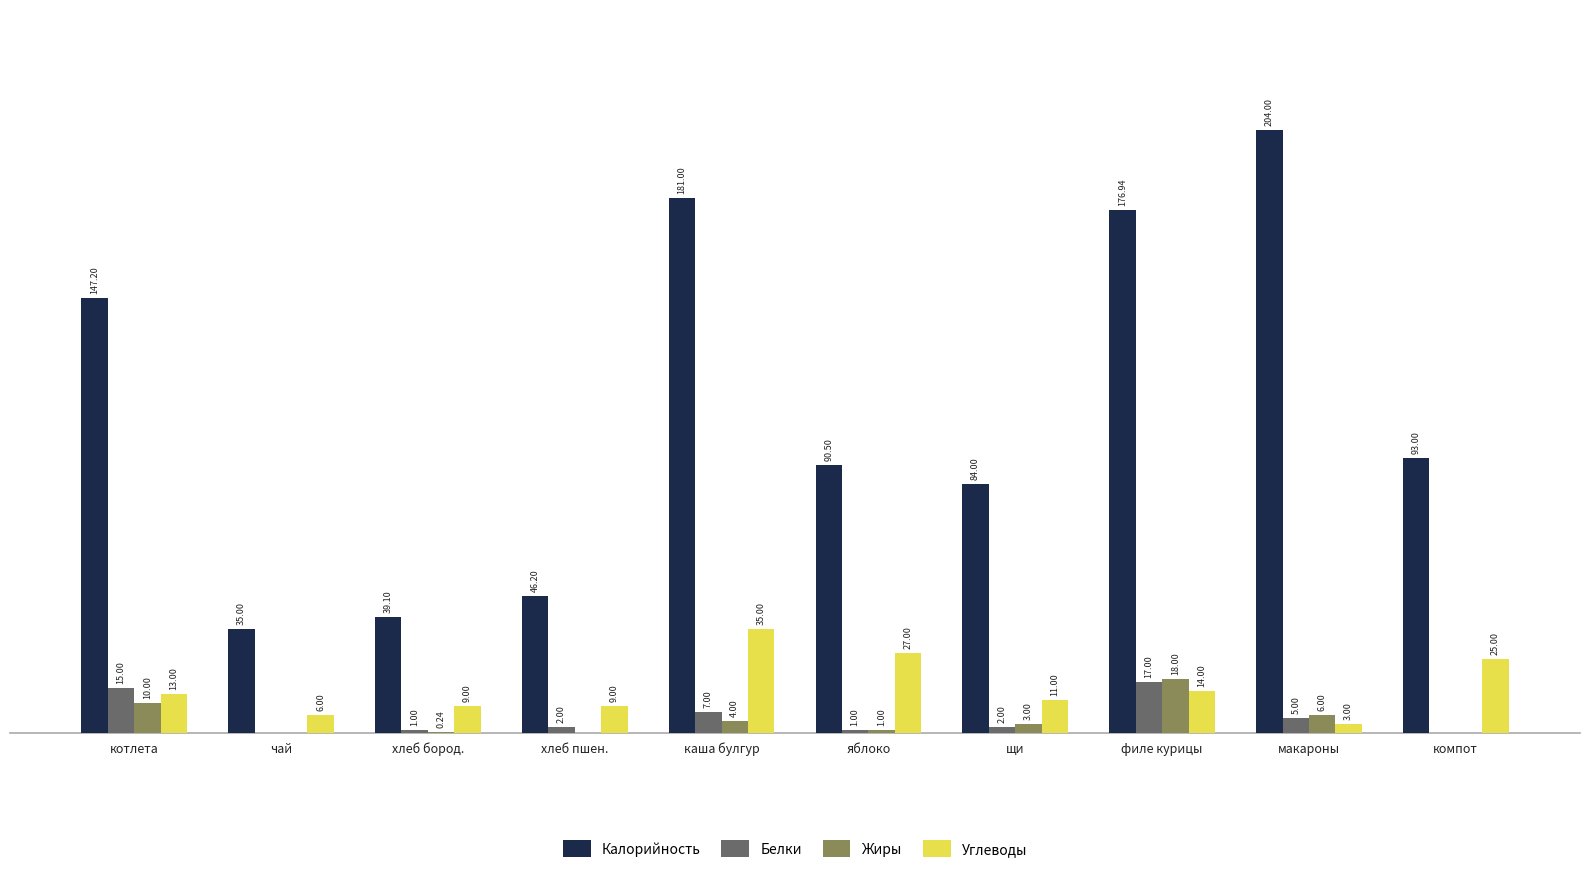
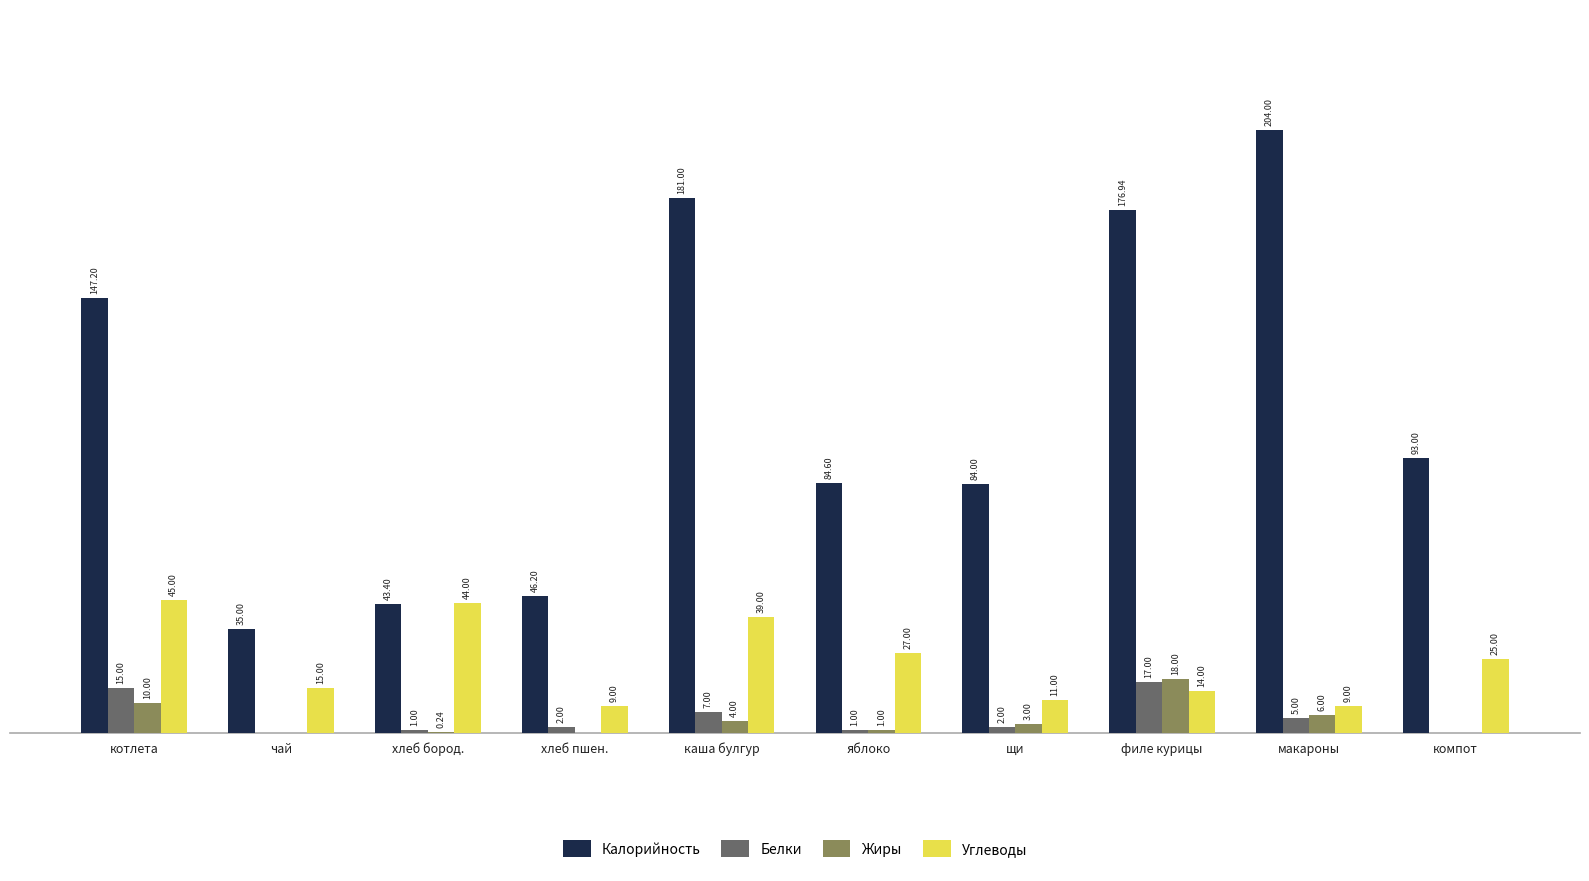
Углеводы, котлета: 13.00 -> 45.00
Углеводы, чай: 6.00 -> 15.00
Калорийность, хлеб бород.: 39.10 -> 43.40
Углеводы, хлеб бород.: 9.00 -> 44.00
Углеводы, каша булгур: 35.00 -> 39.00
Калорийность, яблоко: 90.50 -> 84.60
Углеводы, макароны: 3.00 -> 9.00
